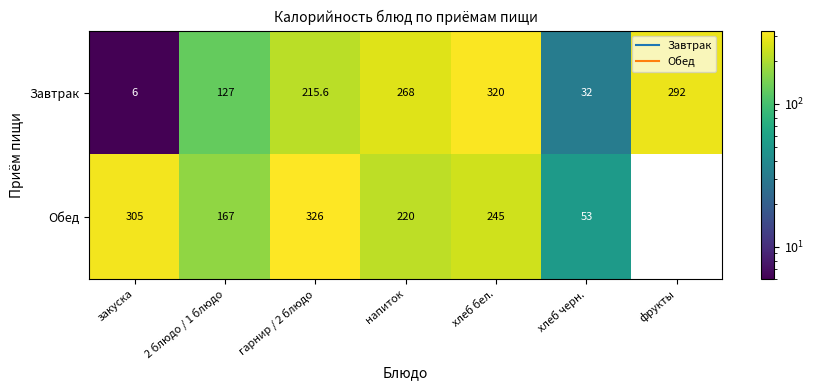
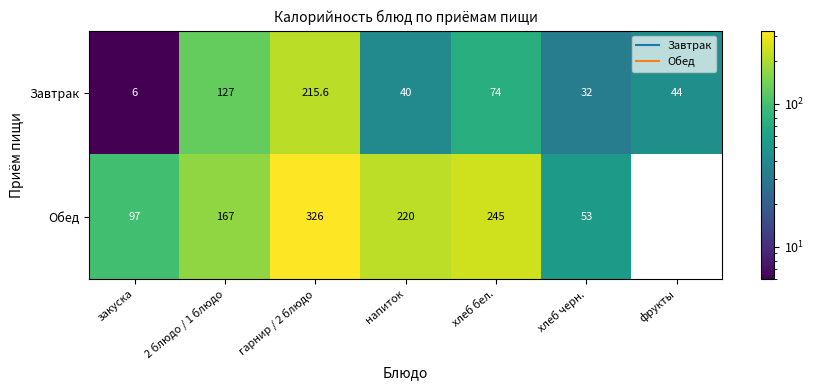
Завтрак, напиток: 268 -> 40
Завтрак, хлеб бел.: 320 -> 74
Завтрак, фрукты: 292 -> 44
Обед, закуска: 305 -> 97
